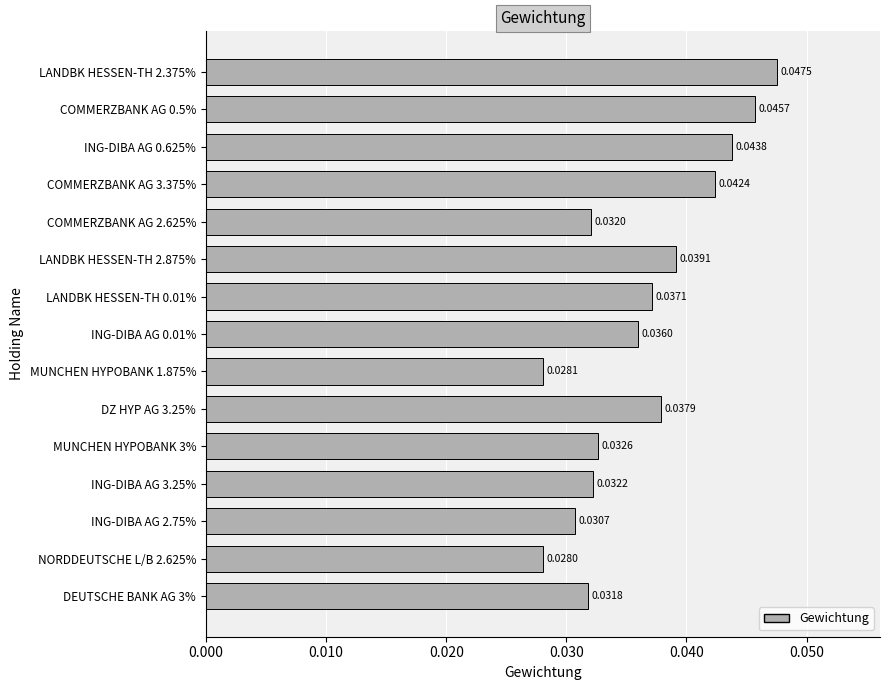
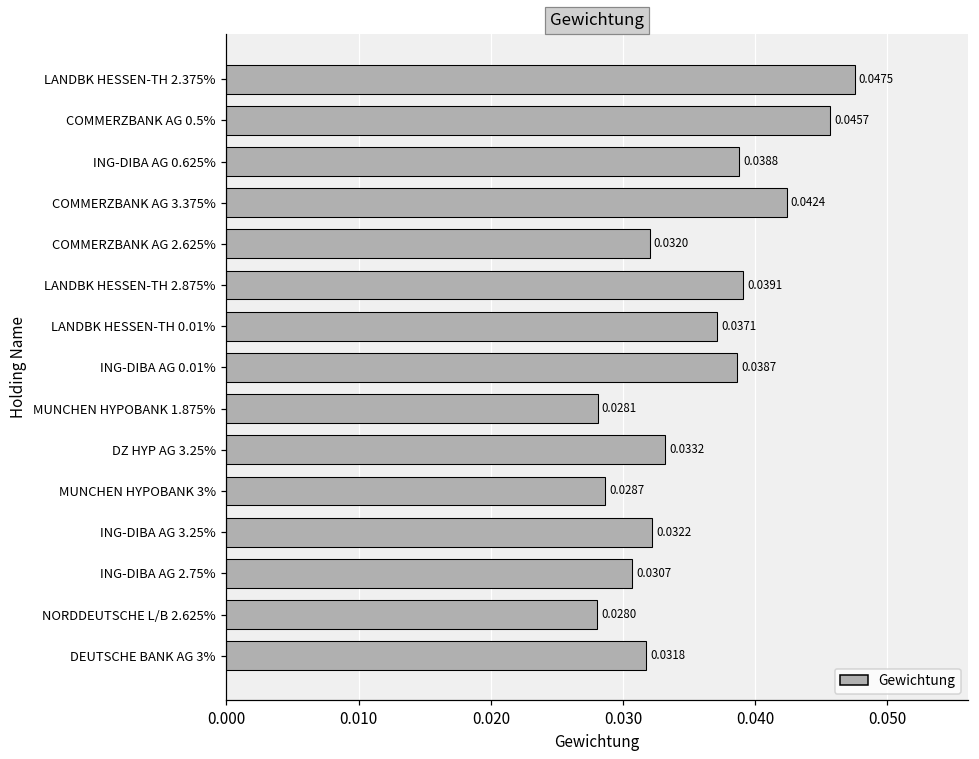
ING-DIBA AG 0.625%: 0.0438 -> 0.0388
ING-DIBA AG 0.01%: 0.0360 -> 0.0387
DZ HYP AG 3.25%: 0.0379 -> 0.0332
MUNCHEN HYPOBANK 3%: 0.0326 -> 0.0287
